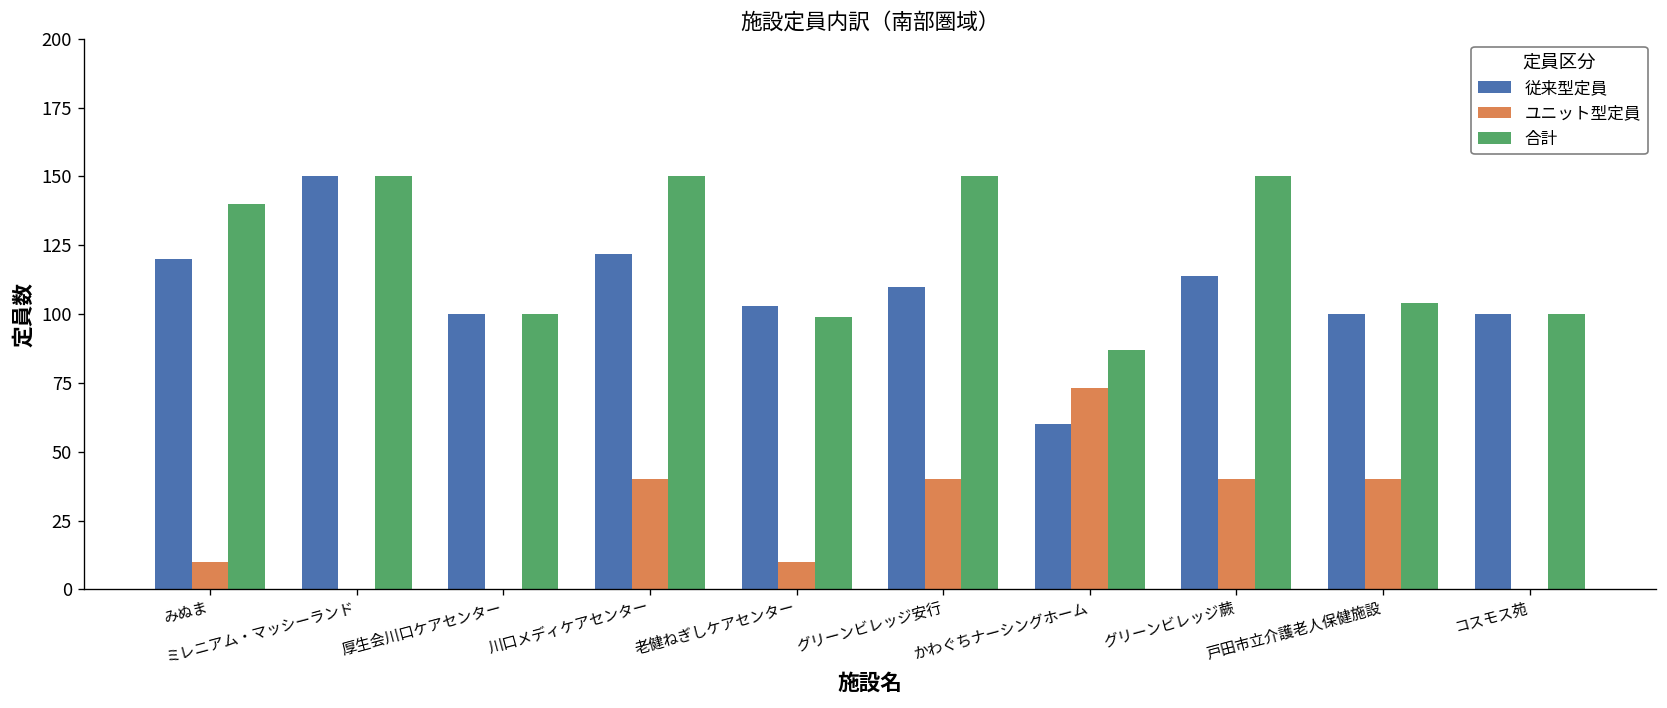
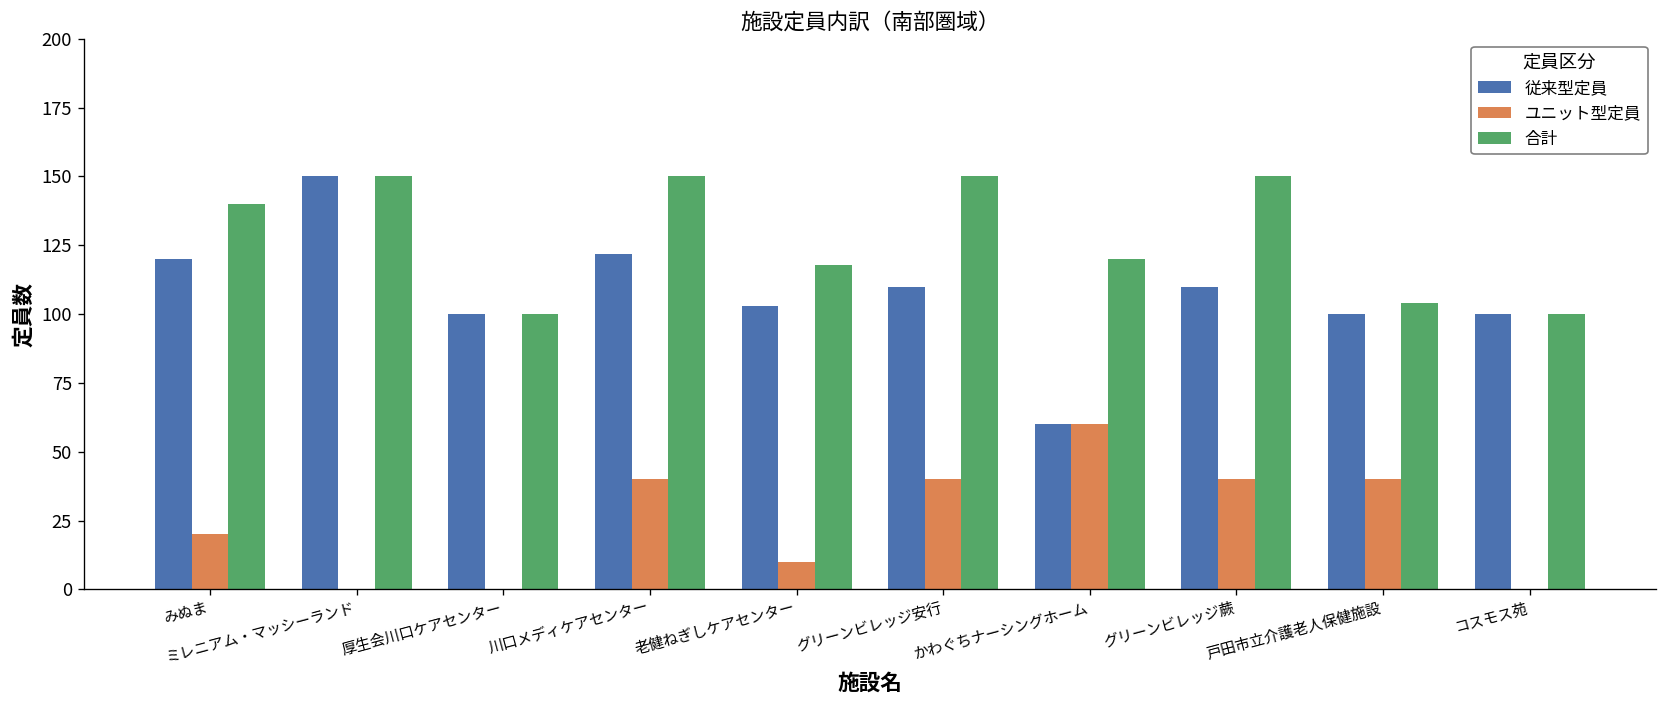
ユニット型定員, みぬま: 10 -> 20
合計, 老健ねぎしケアセンター: 99 -> 118
ユニット型定員, かわぐちナーシングホーム: 73 -> 60
合計, かわぐちナーシングホーム: 87 -> 120
従来型定員, グリーンビレッジ蕨: 114 -> 110
